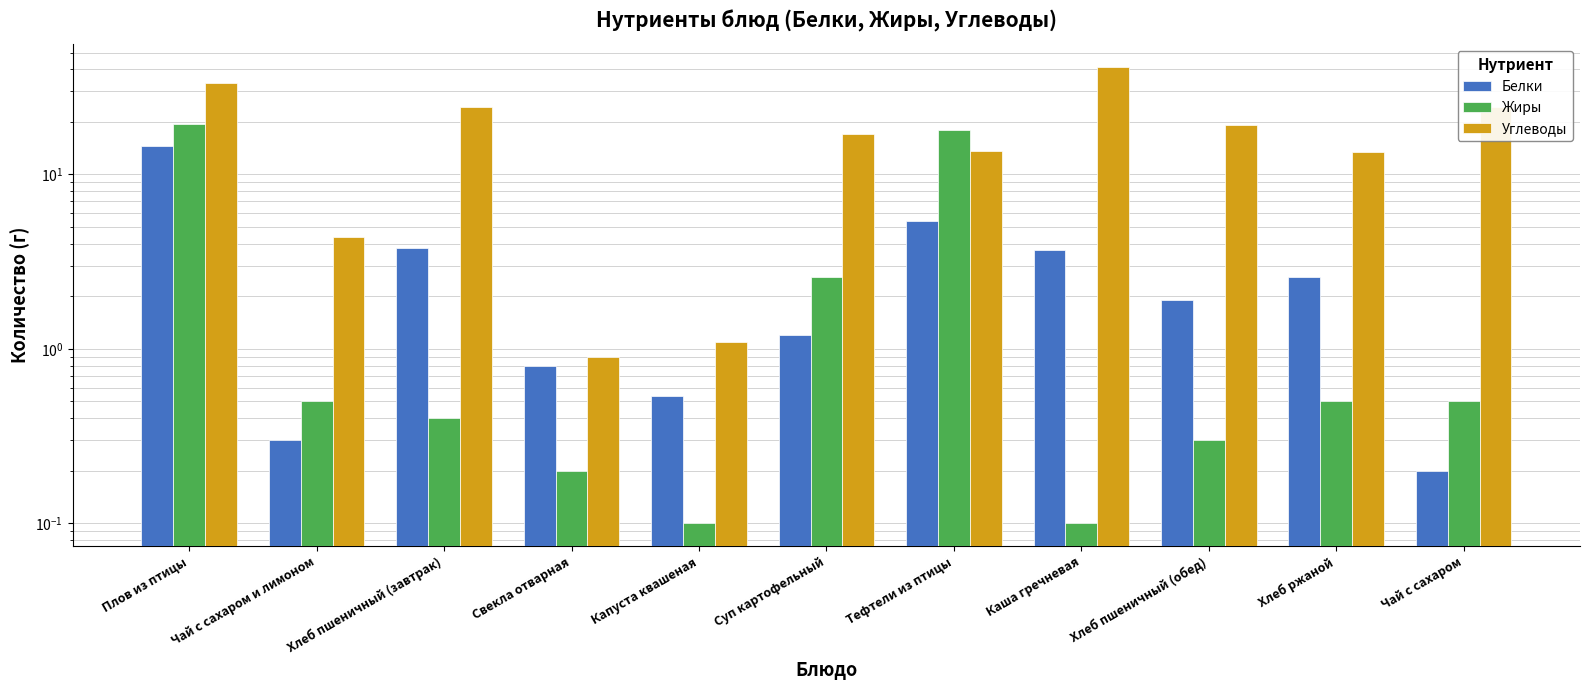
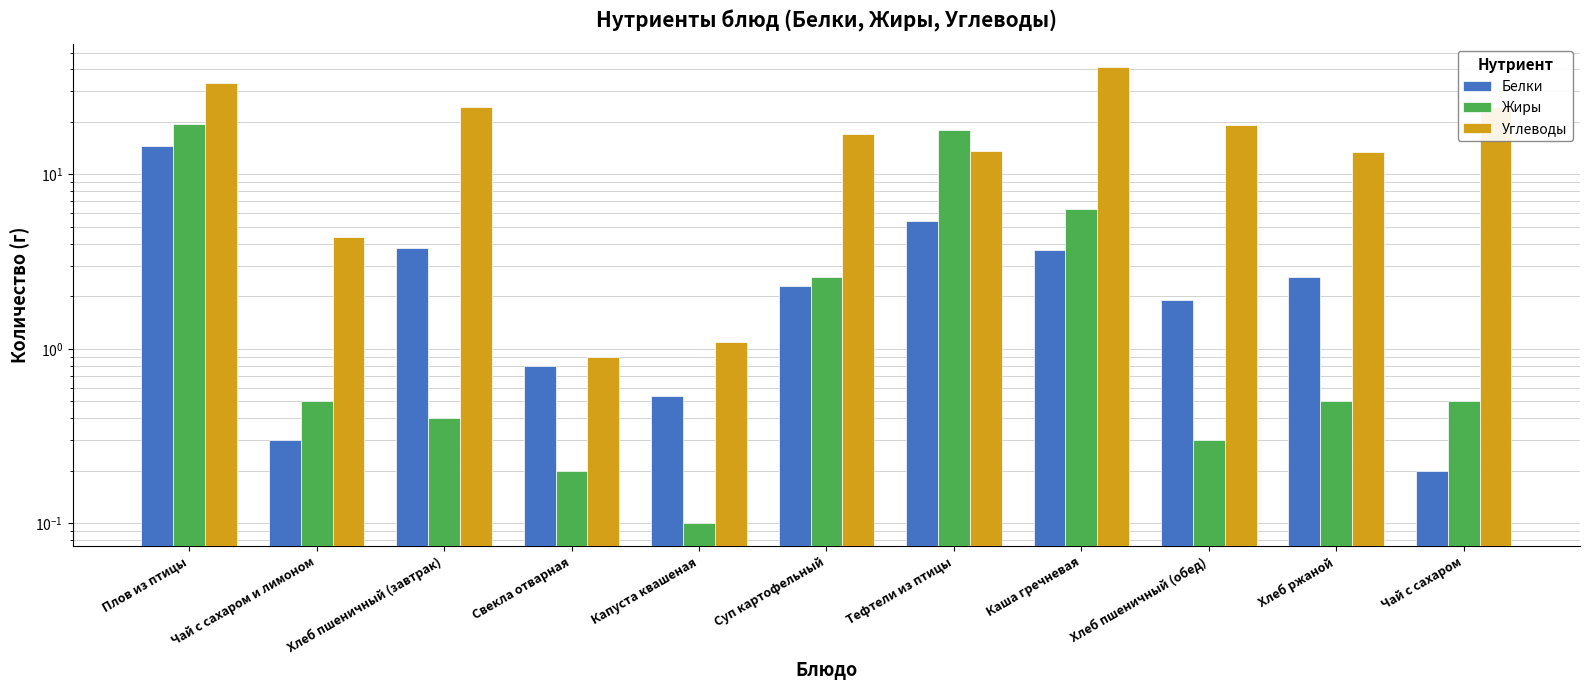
Белки, Суп картофельный: 1.2 -> 2.3
Жиры, Каша гречневая: 0.1 -> 6.3
